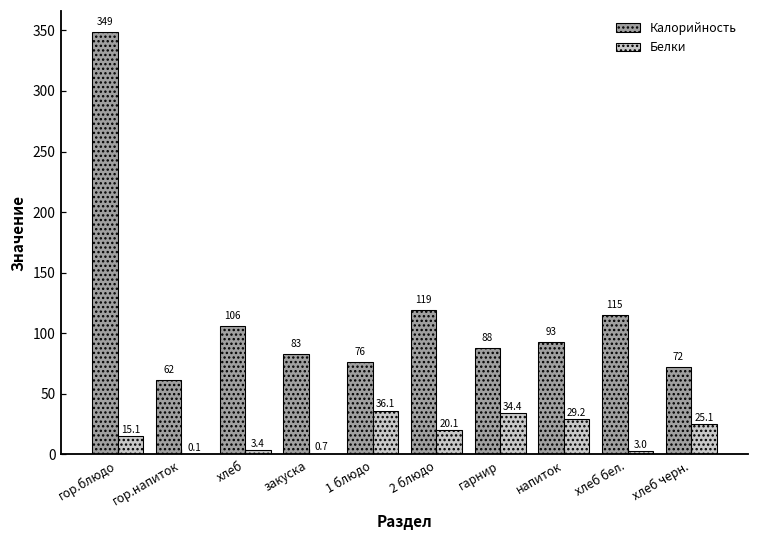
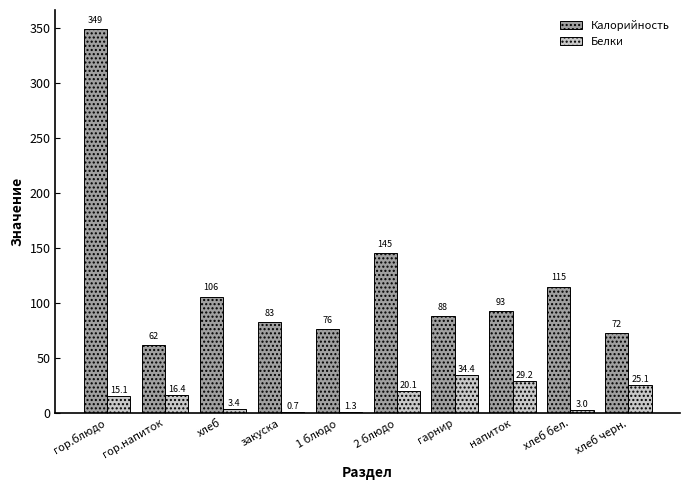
Белки, гор.напиток: 0.1 -> 16.4
Белки, 1 блюдо: 36.1 -> 1.3
Калорийность, 2 блюдо: 119 -> 145
